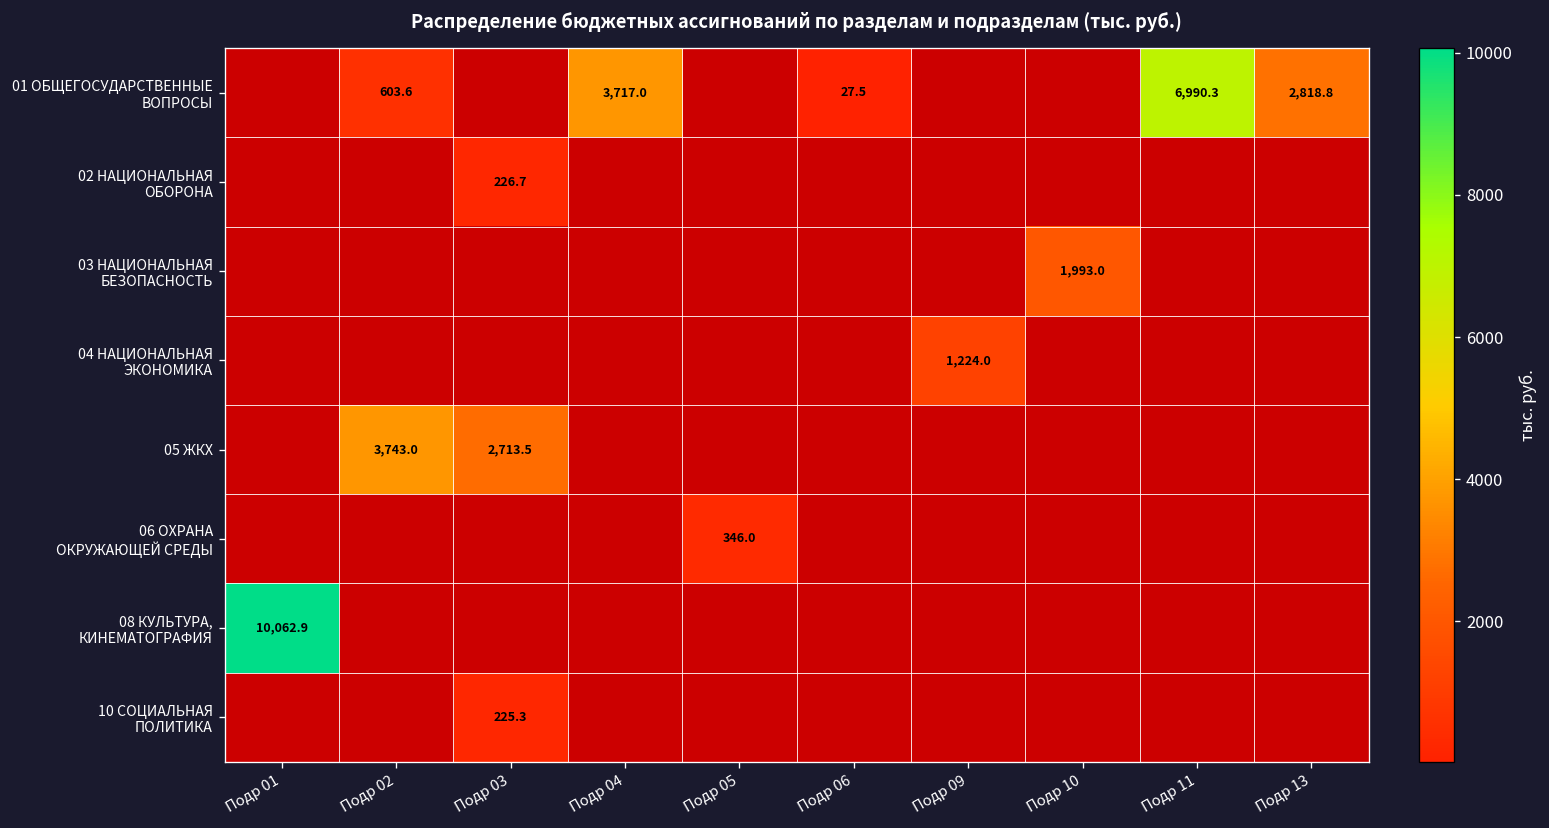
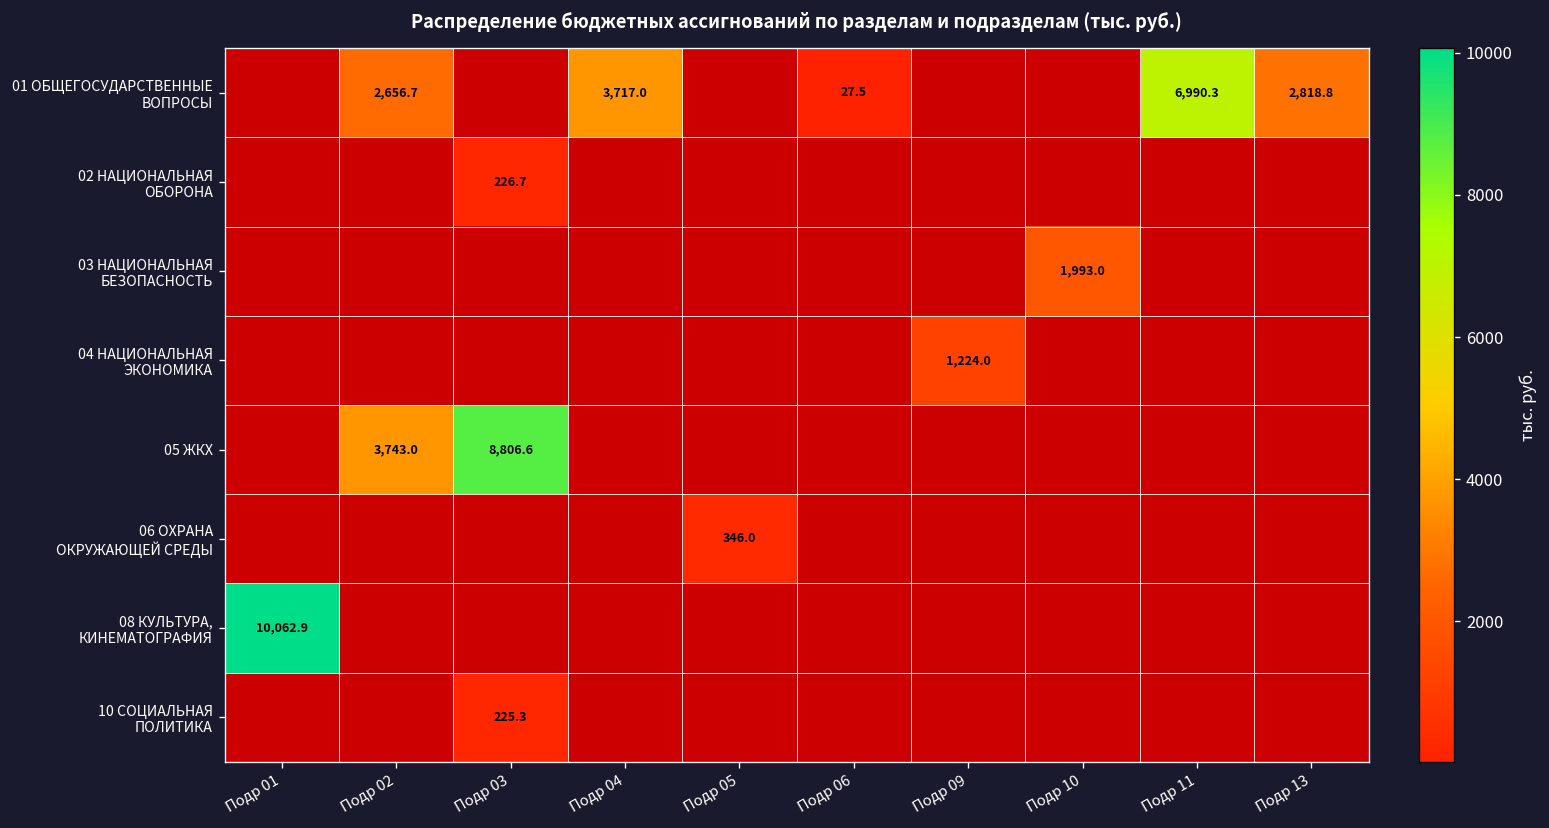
01 ОБЩЕГОСУДАРСТВЕННЫЕ ВОПРОСЫ, Подр 02: 603.6 -> 2,656.7
05 ЖКХ, Подр 03: 2,713.5 -> 8,806.6
